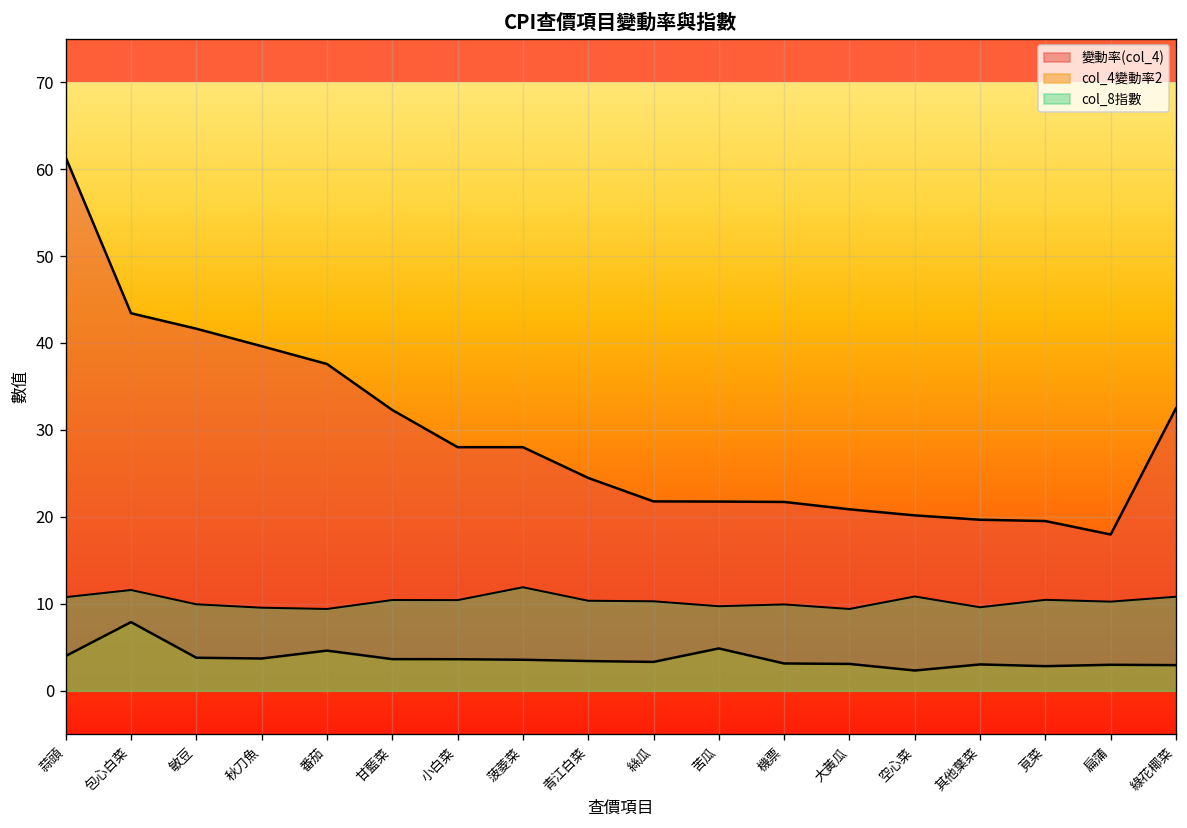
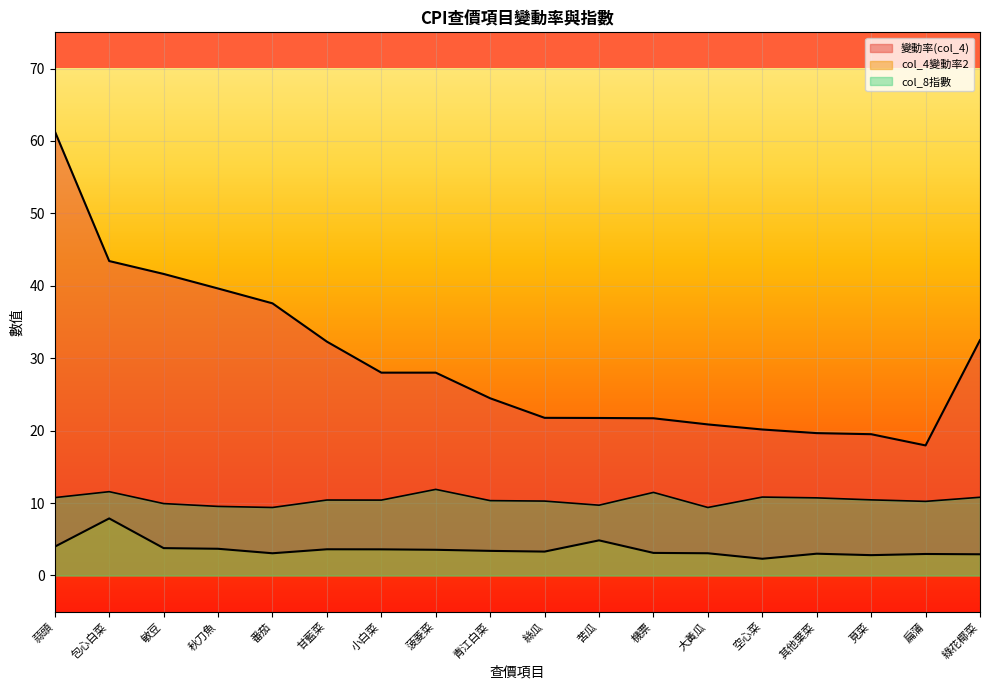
col_4變動率2, 番茄: 5 -> 3
col_8指數, 機票: 10 -> 11
col_8指數, 其他葉菜: 10 -> 11
